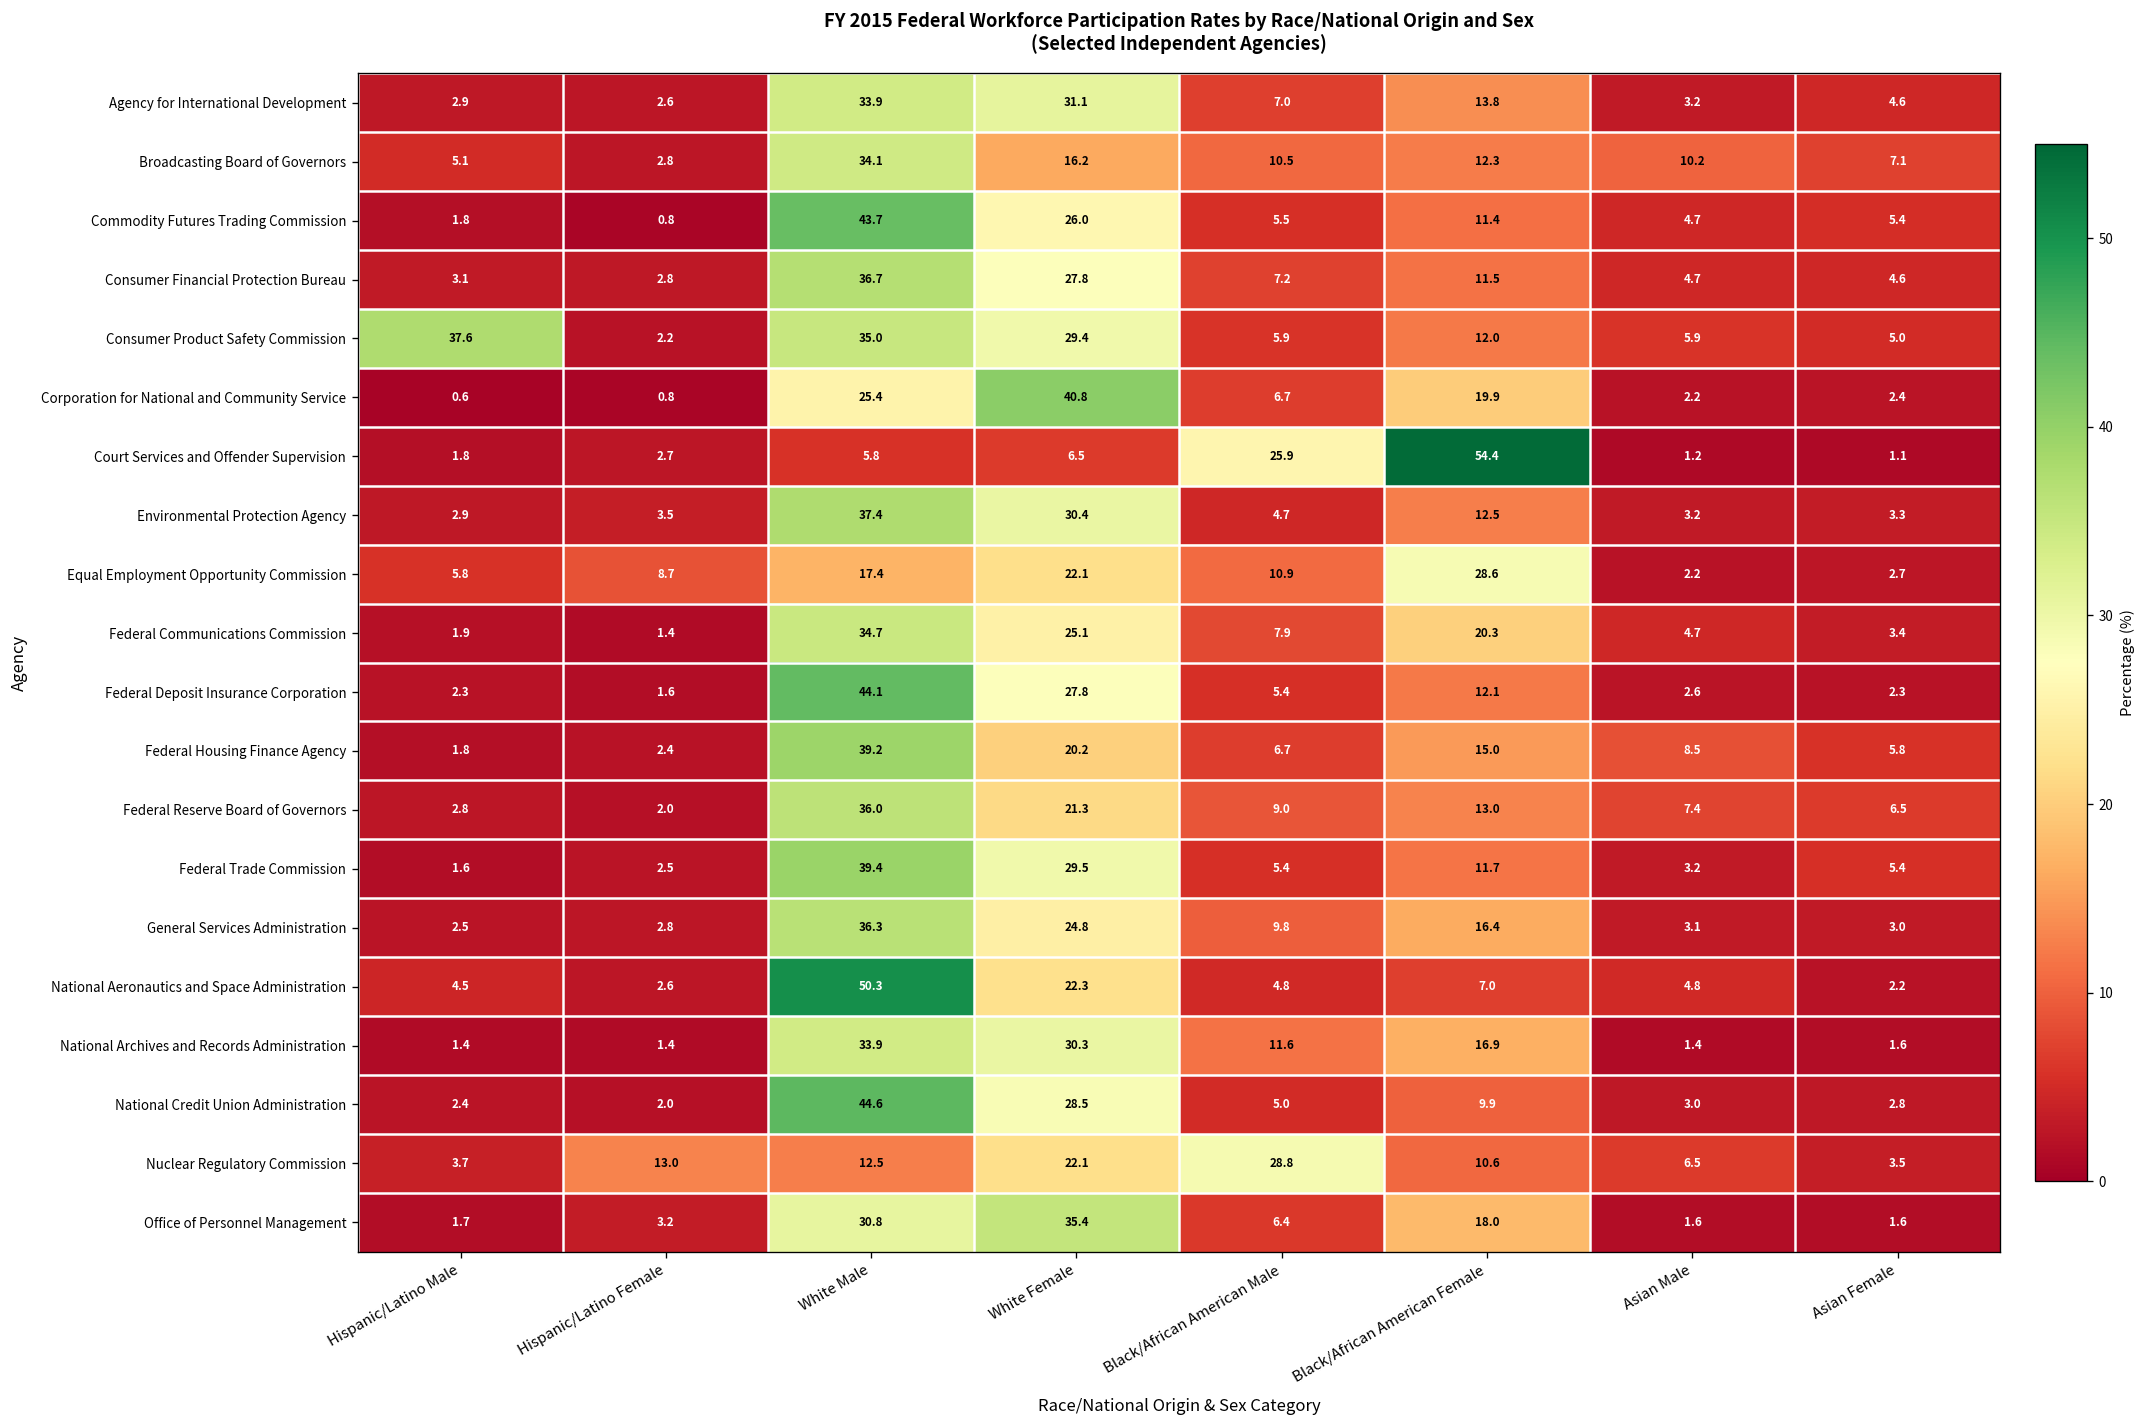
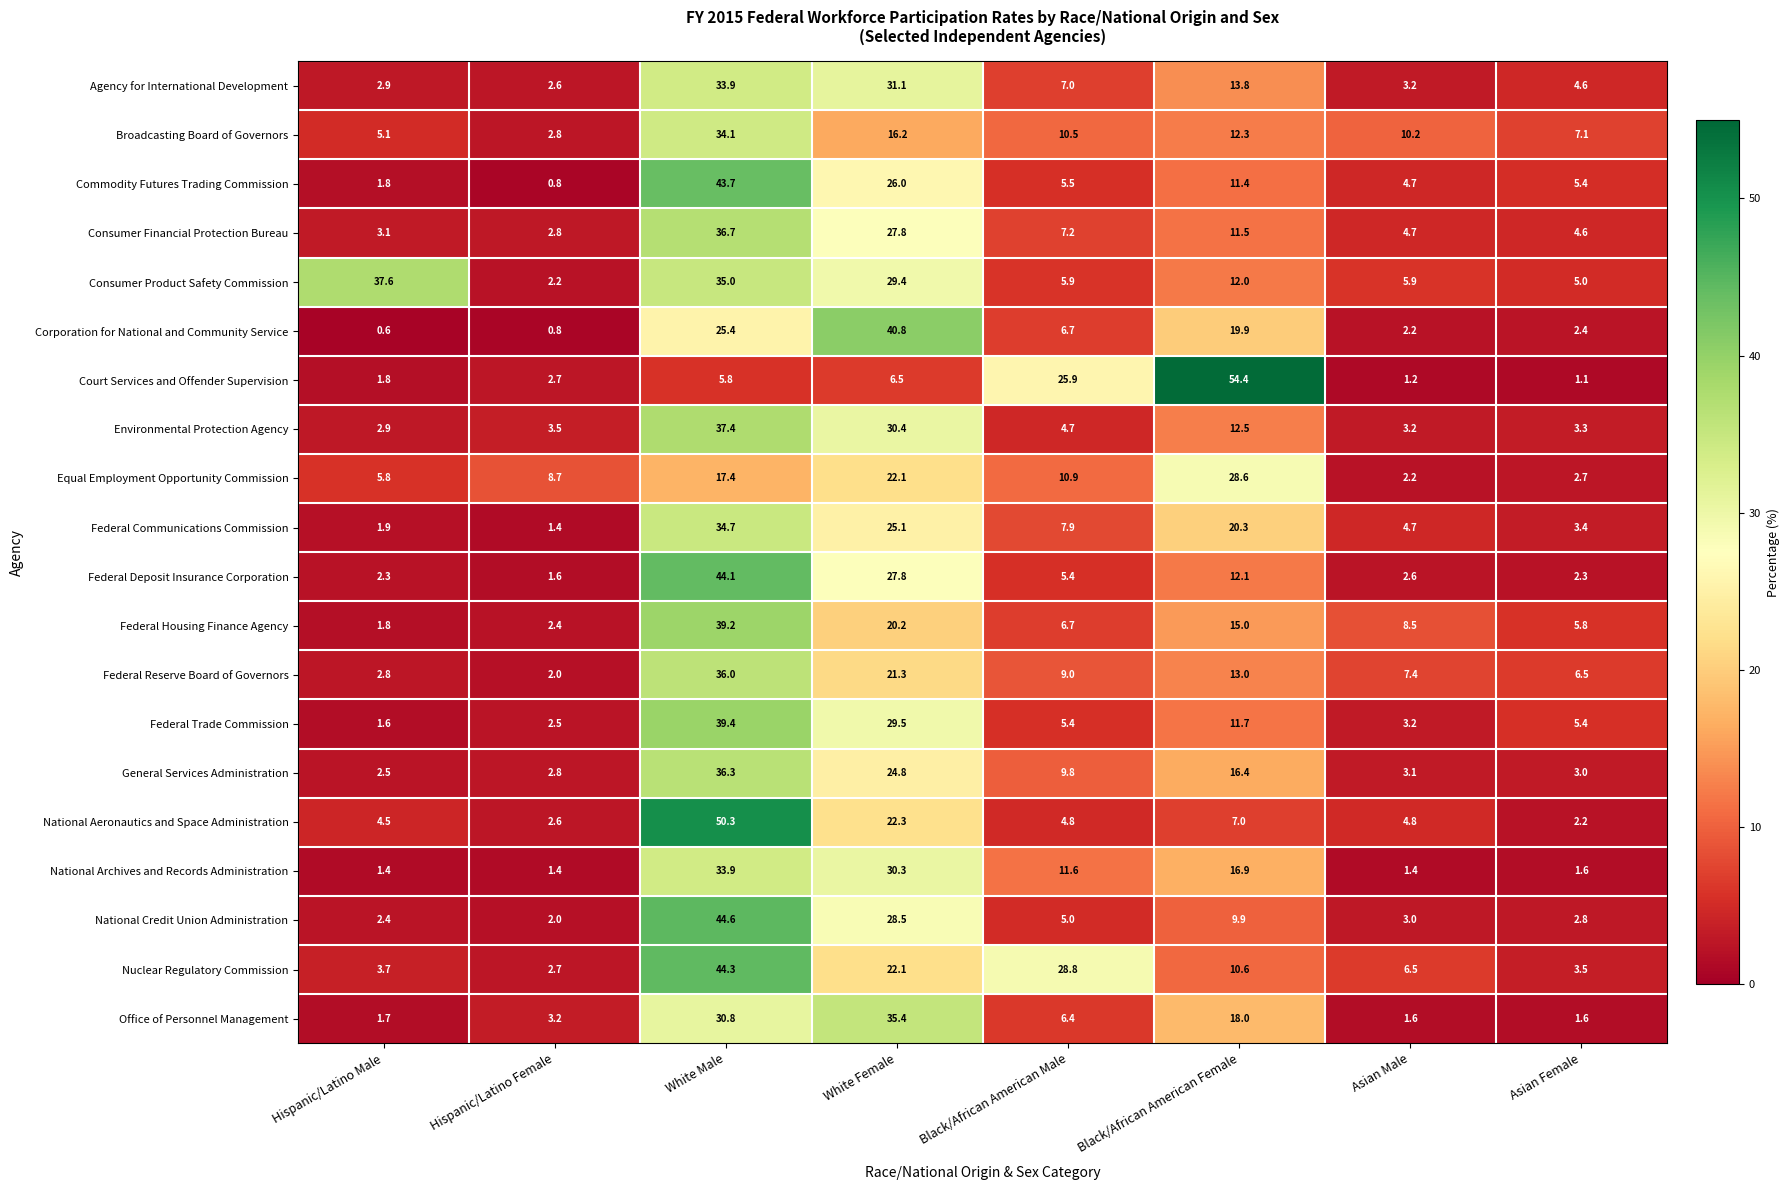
Nuclear Regulatory Commission, Hispanic/Latino Female: 13.0 -> 2.7
Nuclear Regulatory Commission, White Male: 12.5 -> 44.3
